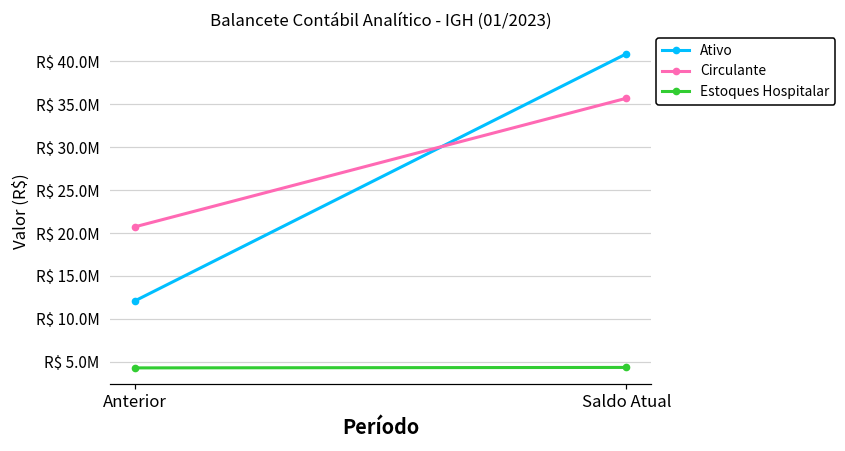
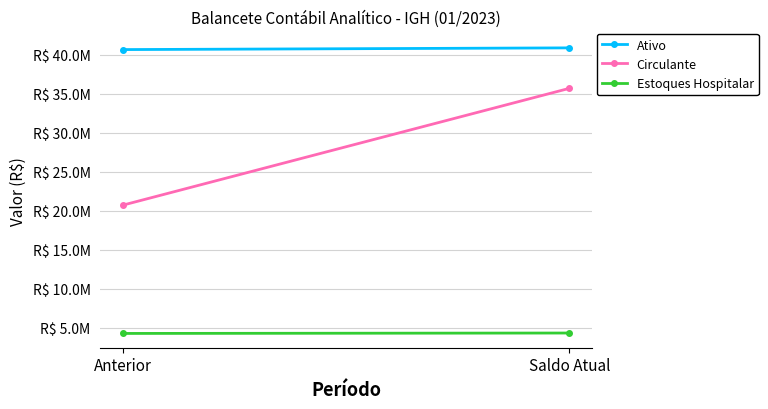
Ativo, Anterior: R$ 12000000 -> R$ 41000000
